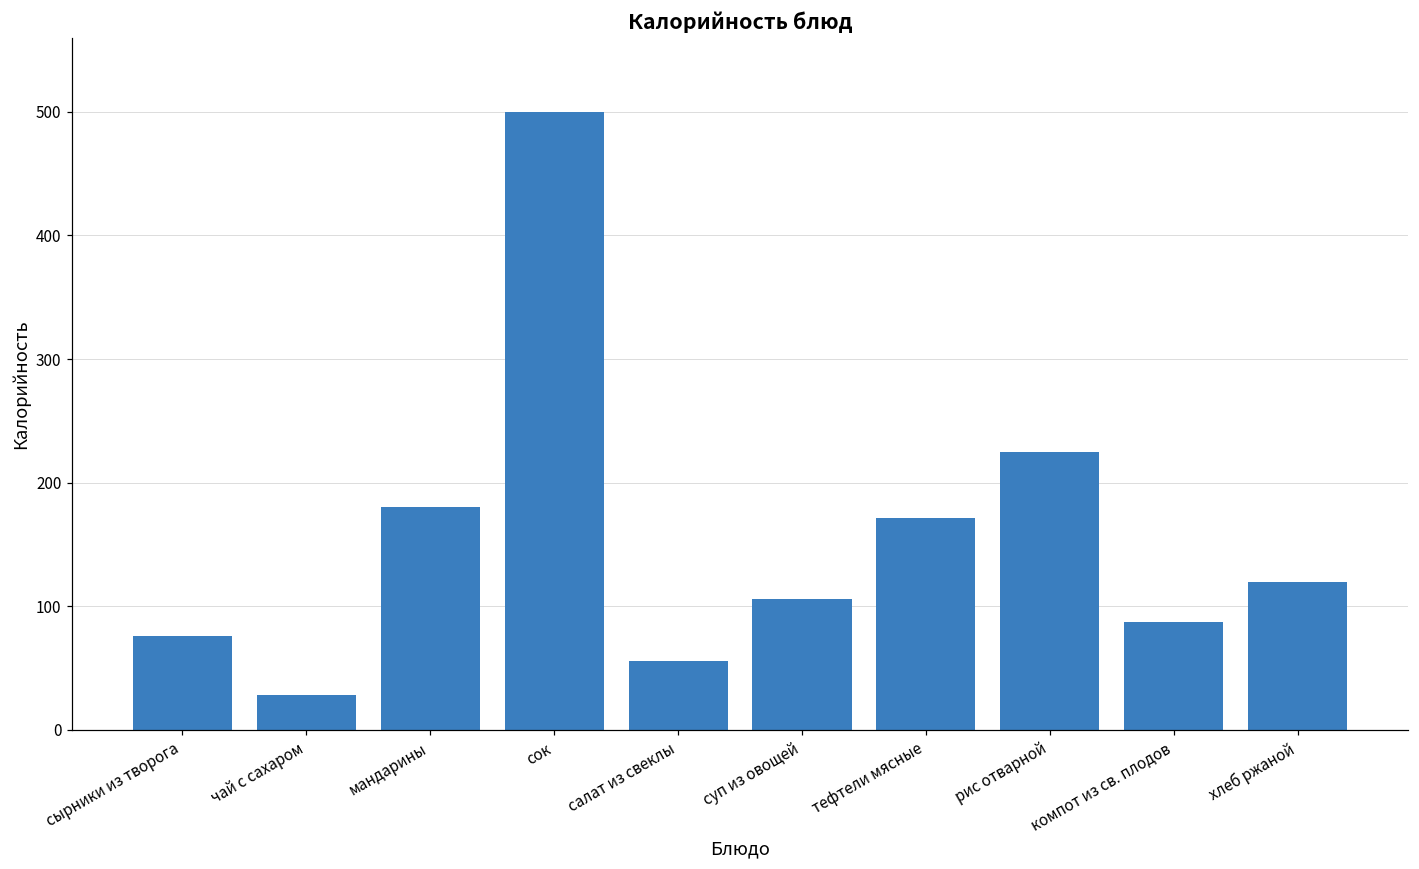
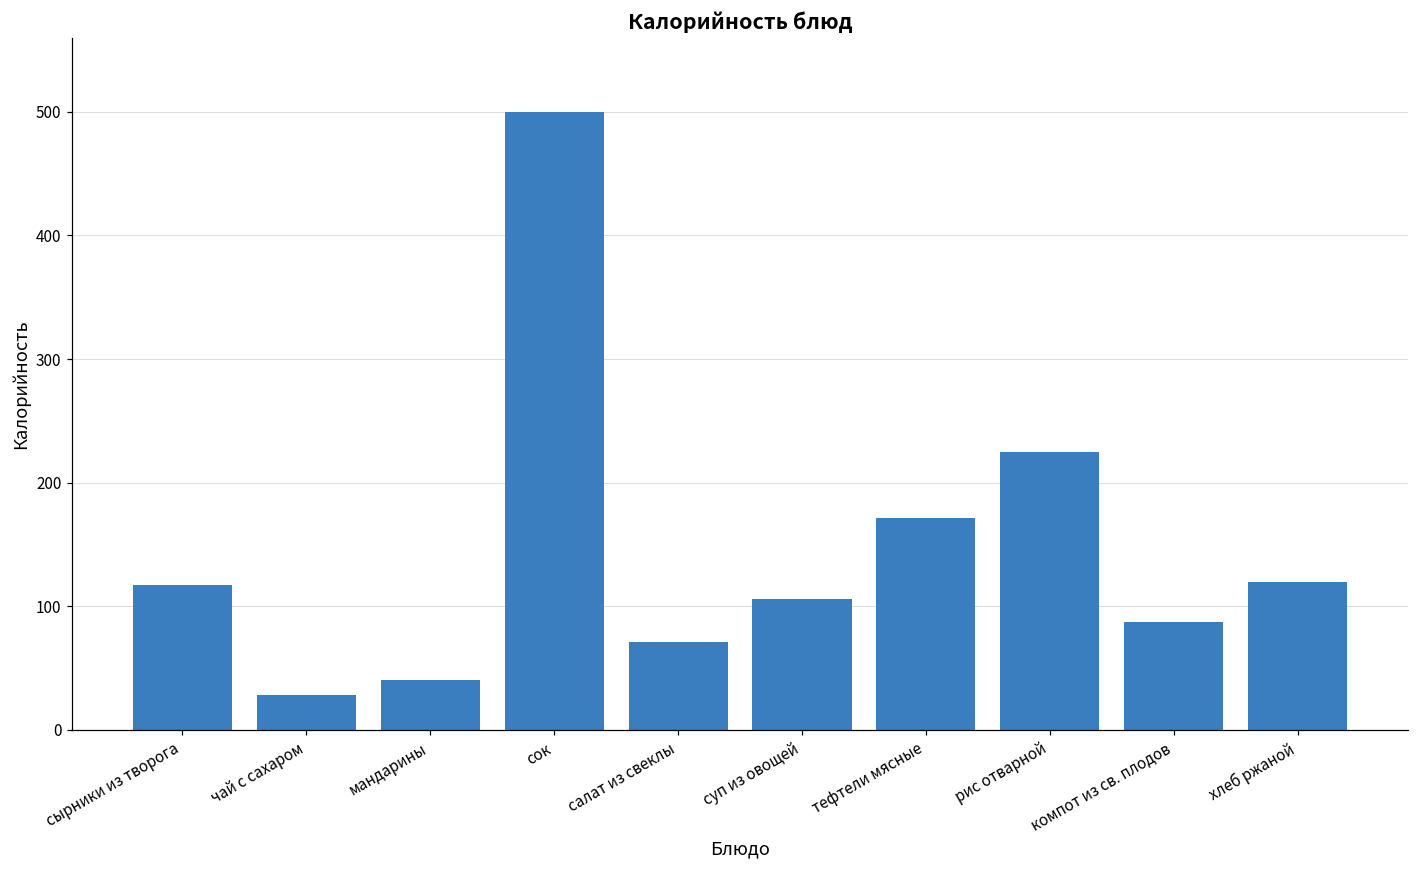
сырники из творога: 76 -> 117
мандарины: 180 -> 40
салат из свеклы: 56 -> 71
